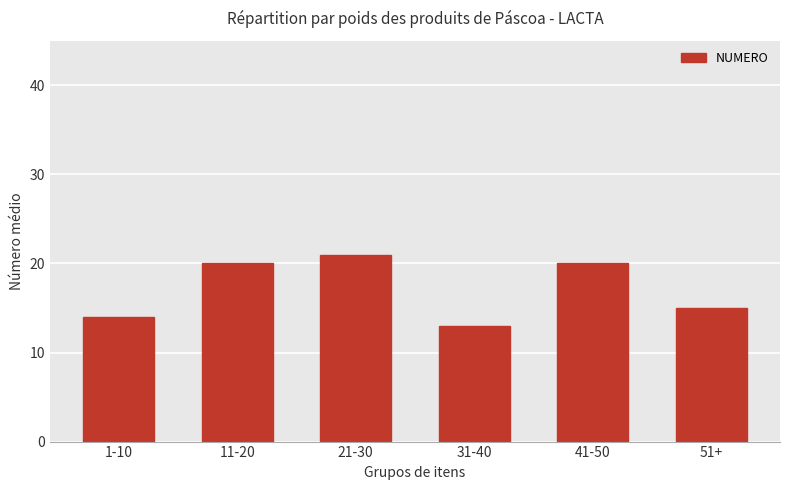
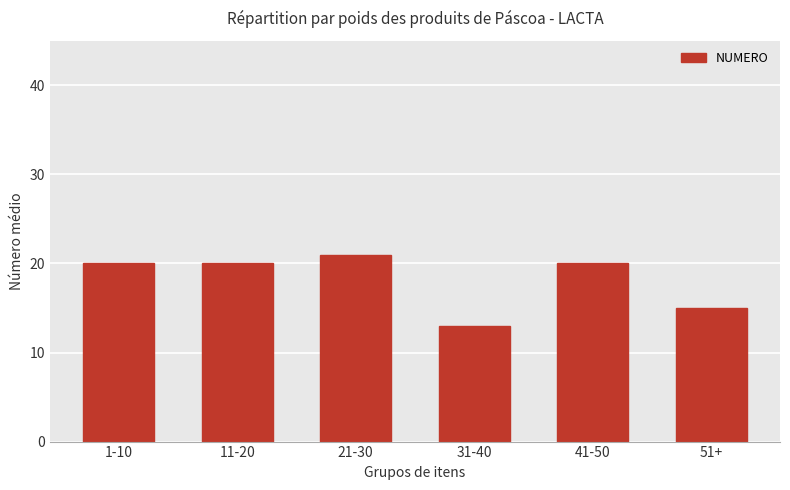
1-10: 14 -> 20
